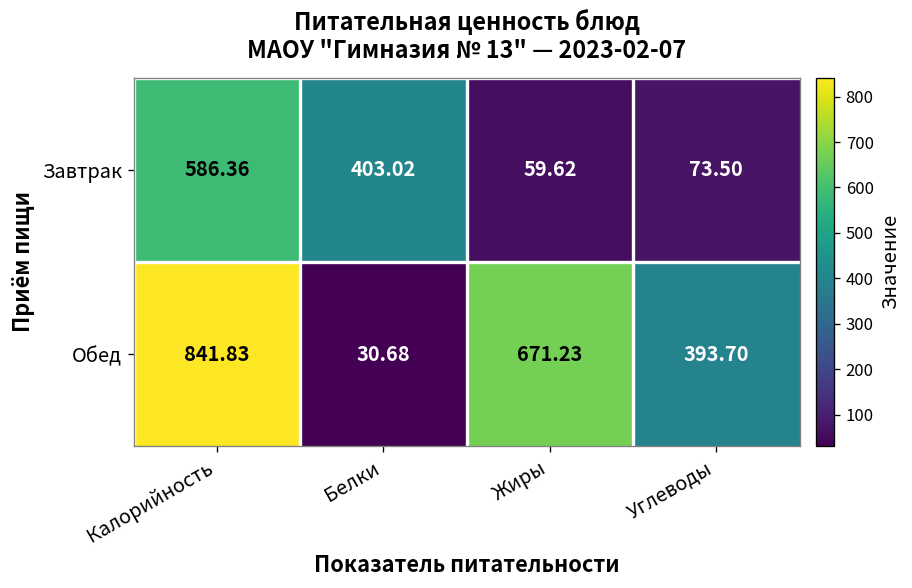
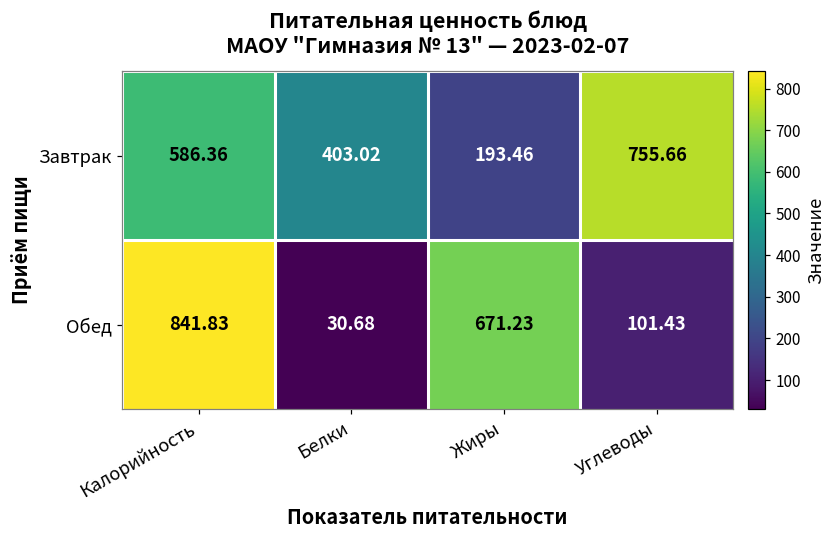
Завтрак, Жиры: 59.62 -> 193.46
Завтрак, Углеводы: 73.50 -> 755.66
Обед, Углеводы: 393.70 -> 101.43
